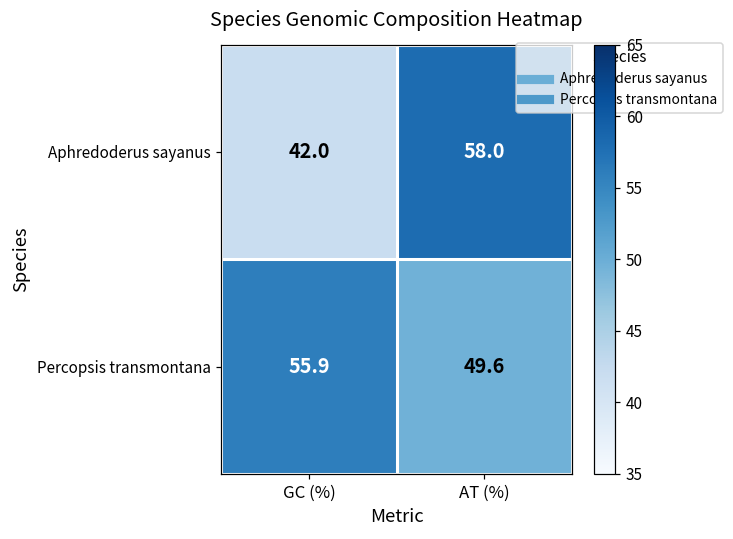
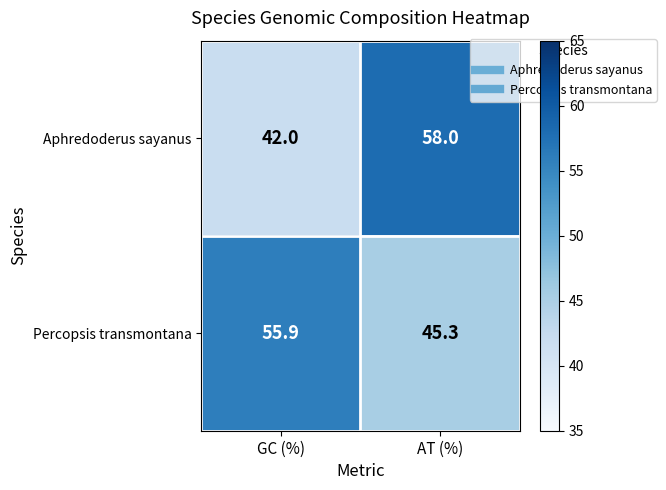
Percopsis transmontana, AT (%): 49.6 -> 45.3
